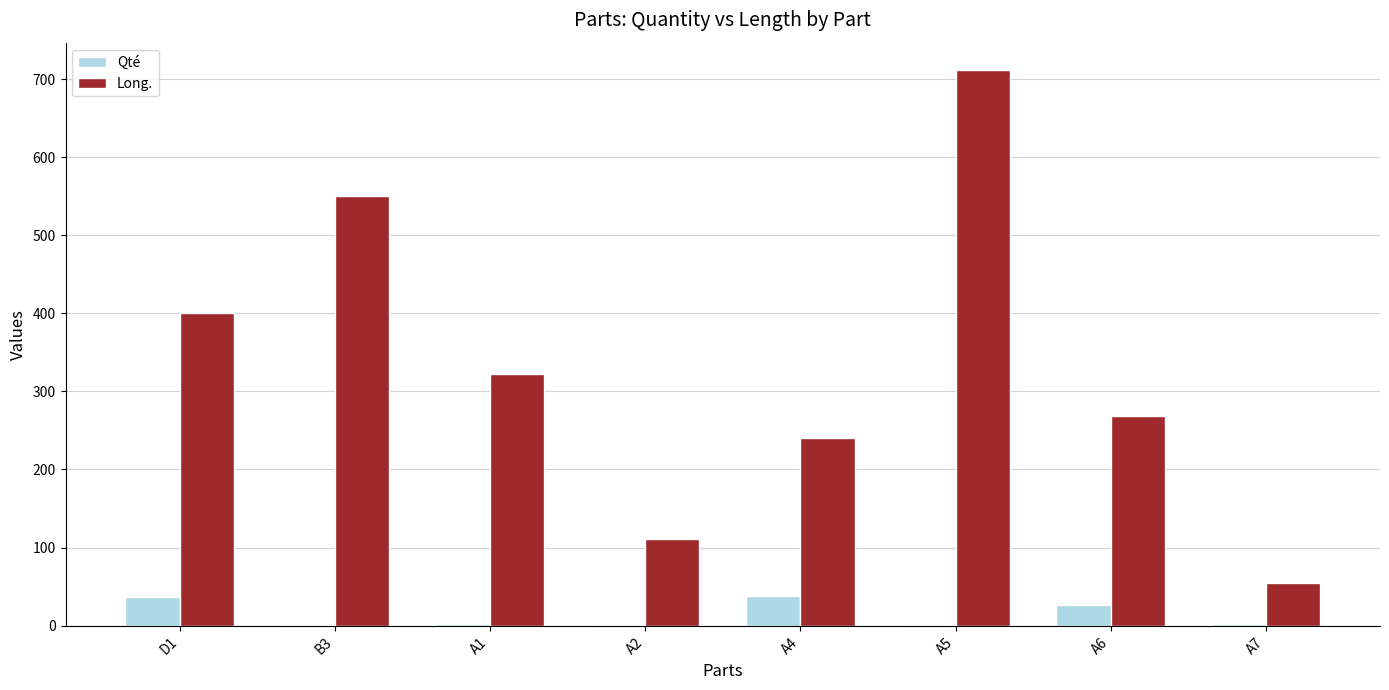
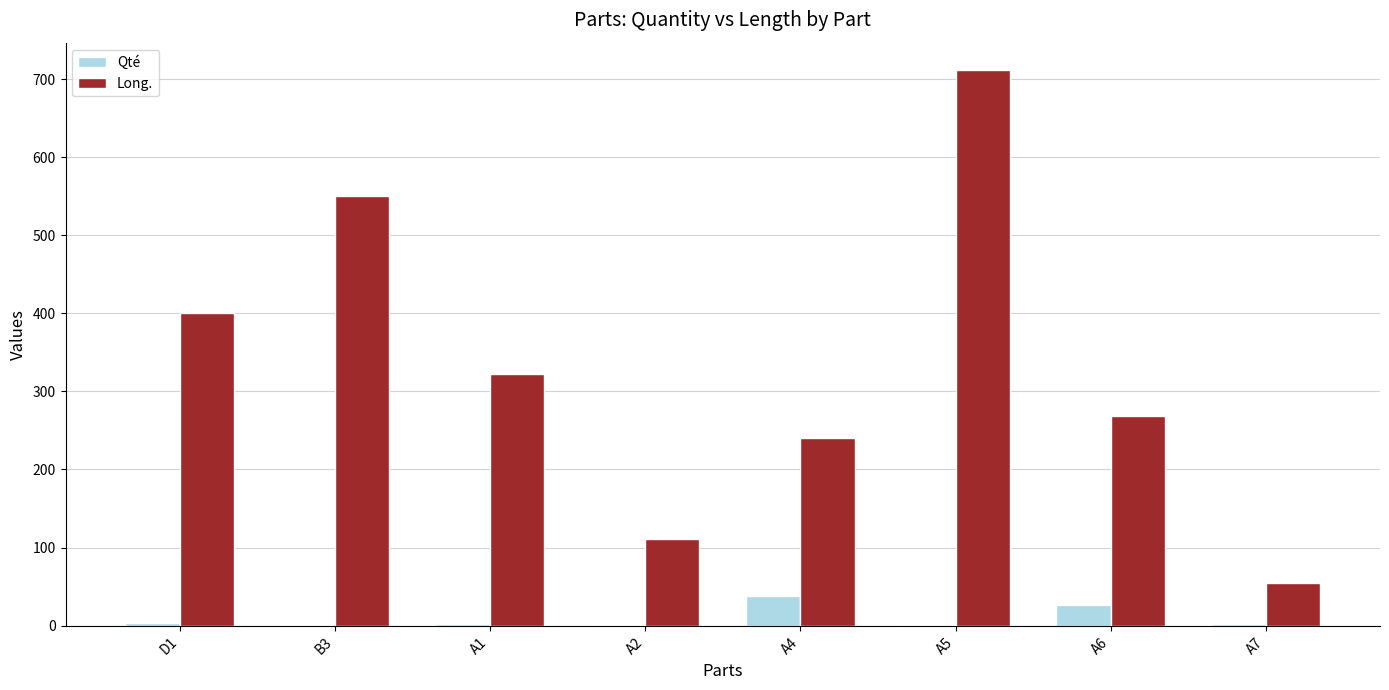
Qté, D1: 40 -> 0
